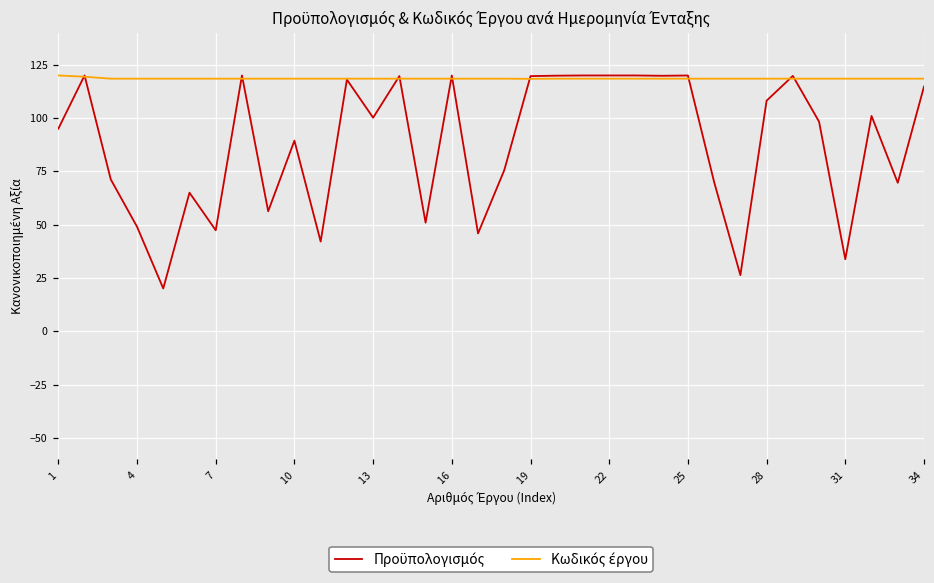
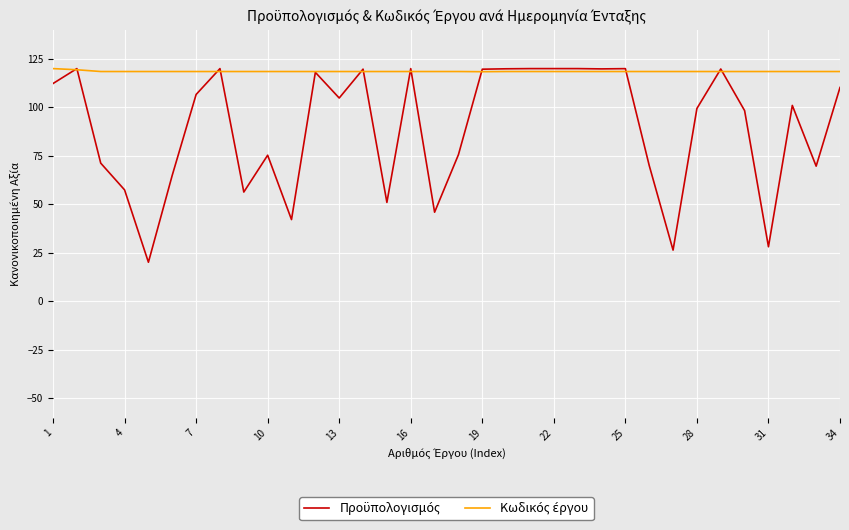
Προϋπολογισμός, 1: 95 -> 112
Προϋπολογισμός, 4: 49 -> 57
Προϋπολογισμός, 7: 47 -> 107
Προϋπολογισμός, 10: 89 -> 75
Προϋπολογισμός, 13: 100 -> 105
Προϋπολογισμός, 28: 108 -> 99
Προϋπολογισμός, 31: 34 -> 28
Προϋπολογισμός, 34: 115 -> 110
